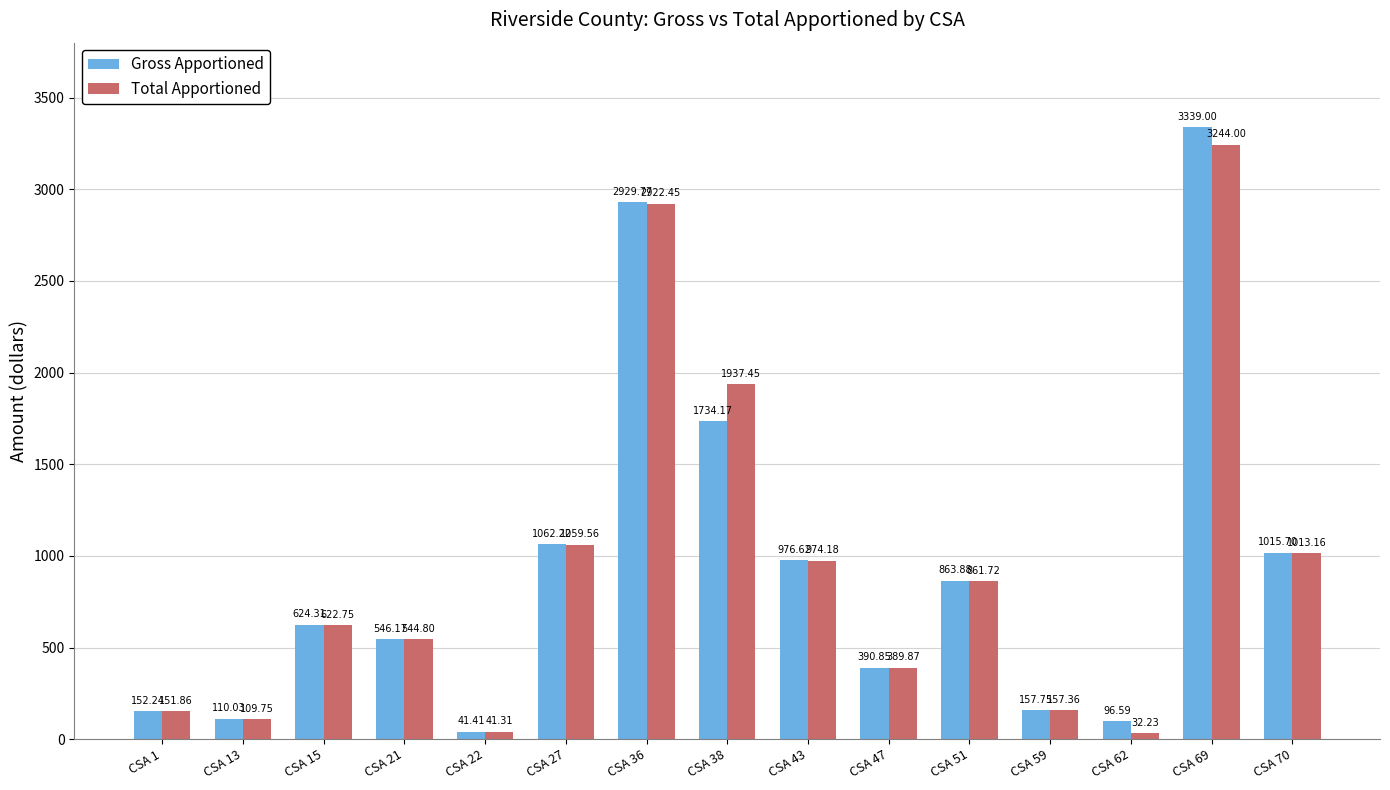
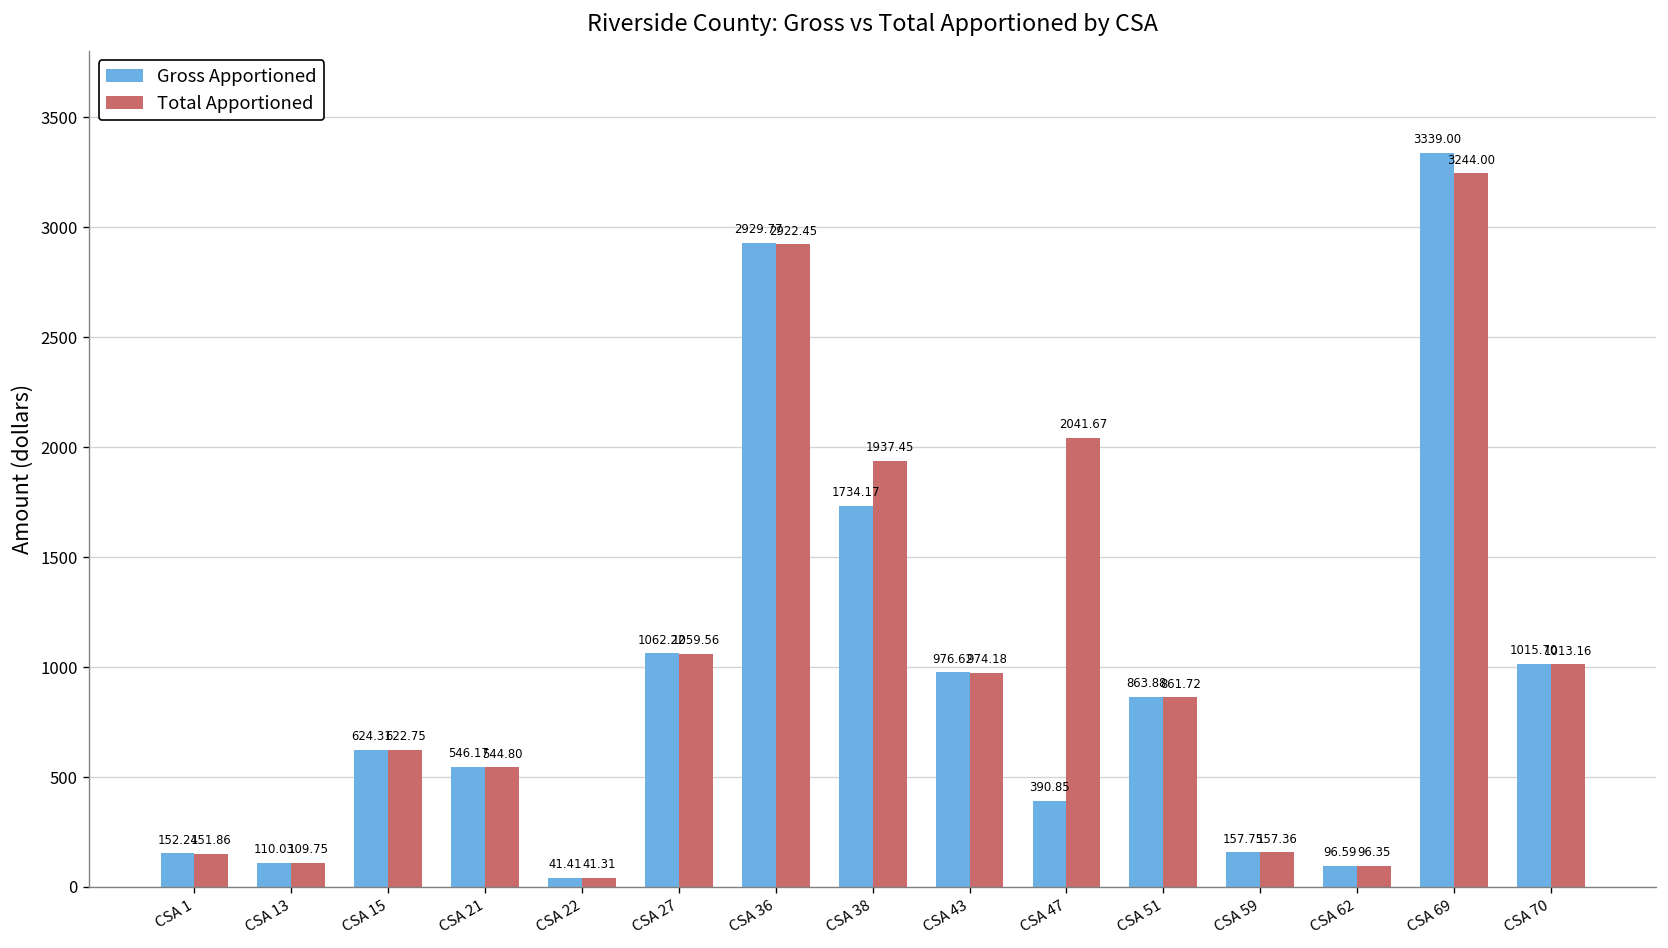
Total Apportioned, CSA 47: 389.87 -> 2041.67
Total Apportioned, CSA 62: 32.23 -> 96.35
